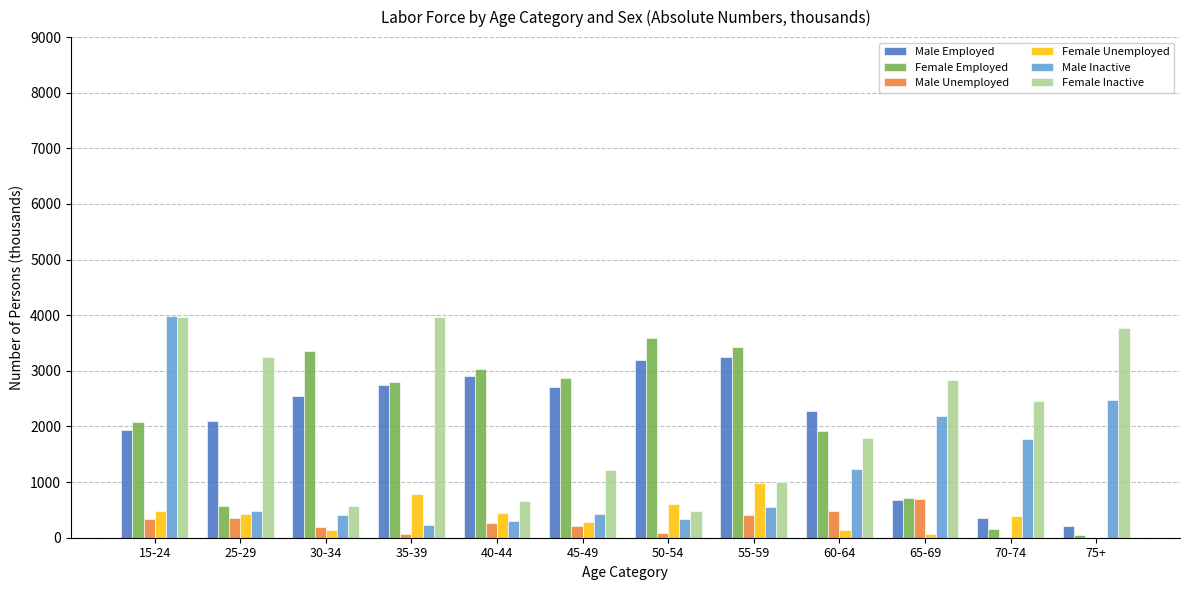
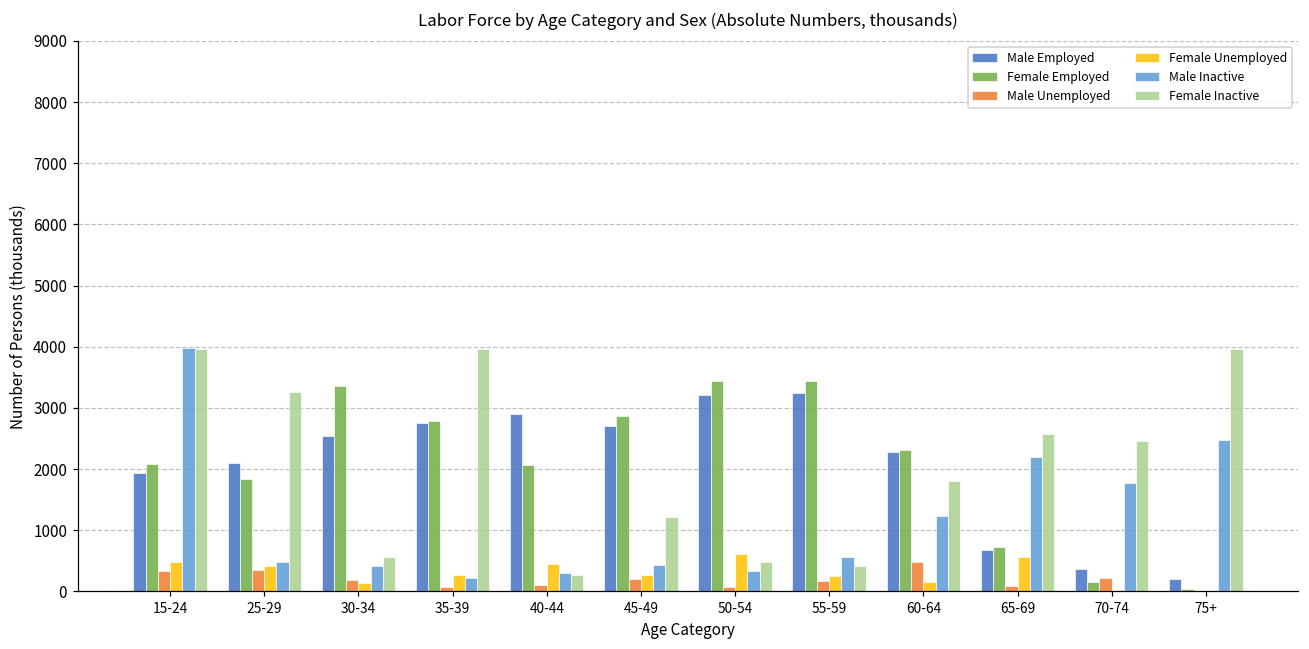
Female Employed, 25-29: 600 -> 1800
Female Unemployed, 35-39: 800 -> 300
Female Employed, 40-44: 3000 -> 2100
Male Unemployed, 40-44: 300 -> 100
Female Inactive, 40-44: 700 -> 300
Female Employed, 50-54: 3600 -> 3400
Male Unemployed, 55-59: 400 -> 200
Female Unemployed, 55-59: 1000 -> 300
Female Inactive, 55-59: 1000 -> 400
Female Employed, 60-64: 1900 -> 2300
Male Unemployed, 65-69: 700 -> 100
Female Unemployed, 65-69: 100 -> 600
Female Inactive, 65-69: 2800 -> 2600
Male Unemployed, 70-74: 0 -> 200
Female Unemployed, 70-74: 400 -> 0
Female Inactive, 75+: 3800 -> 4000
